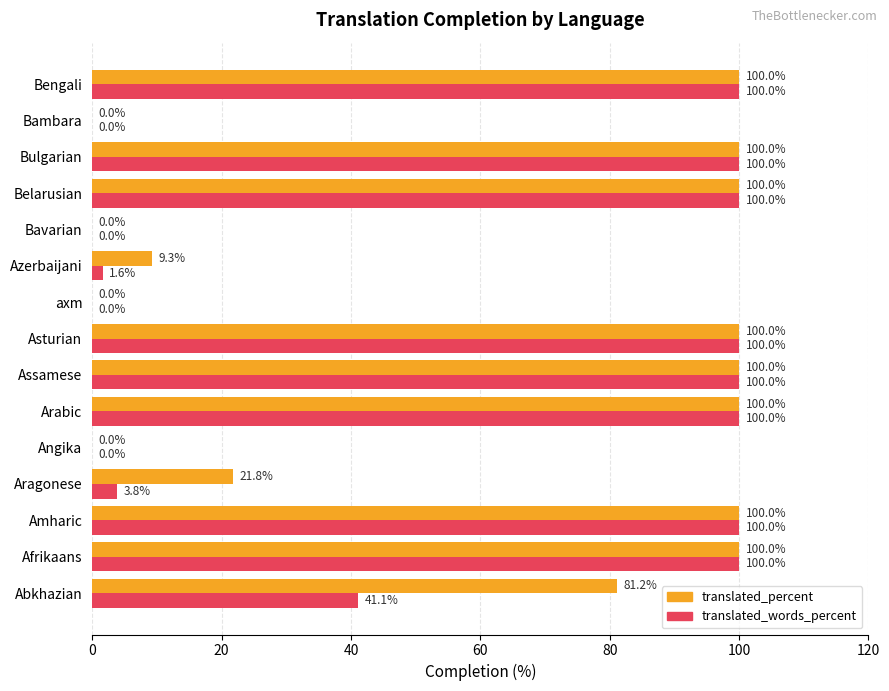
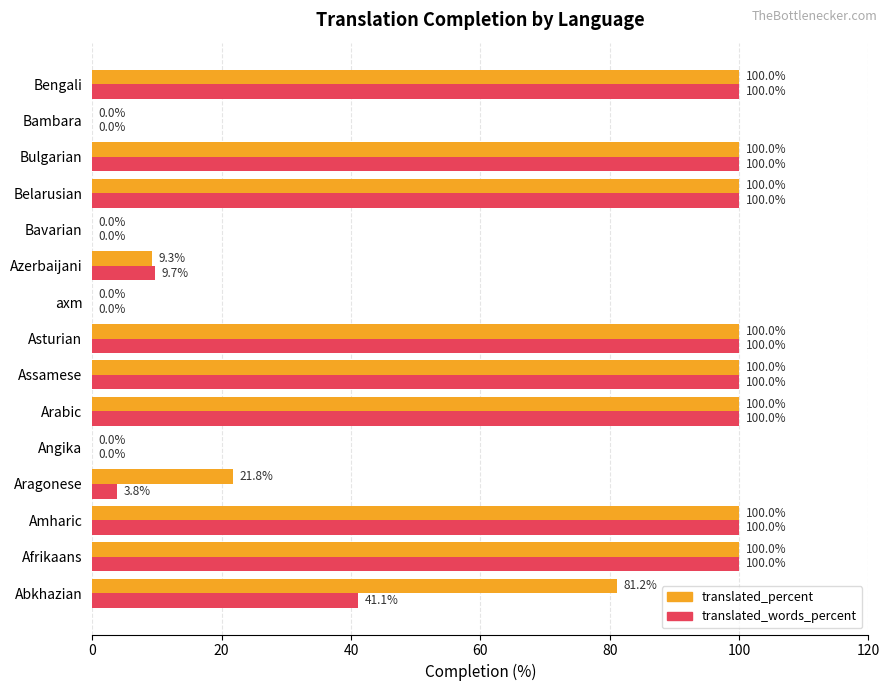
translated_words_percent, Azerbaijani: 1.6% -> 9.7%
